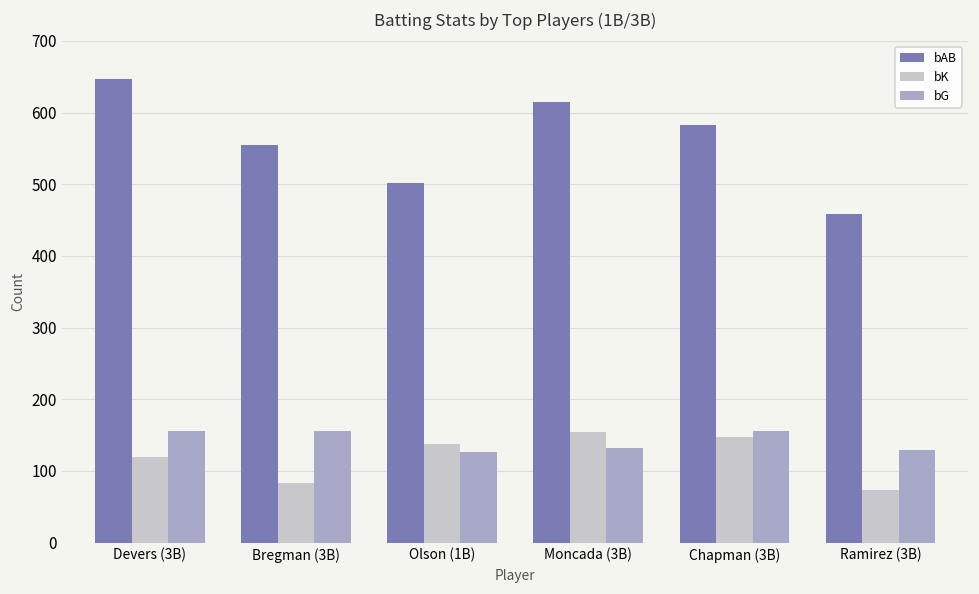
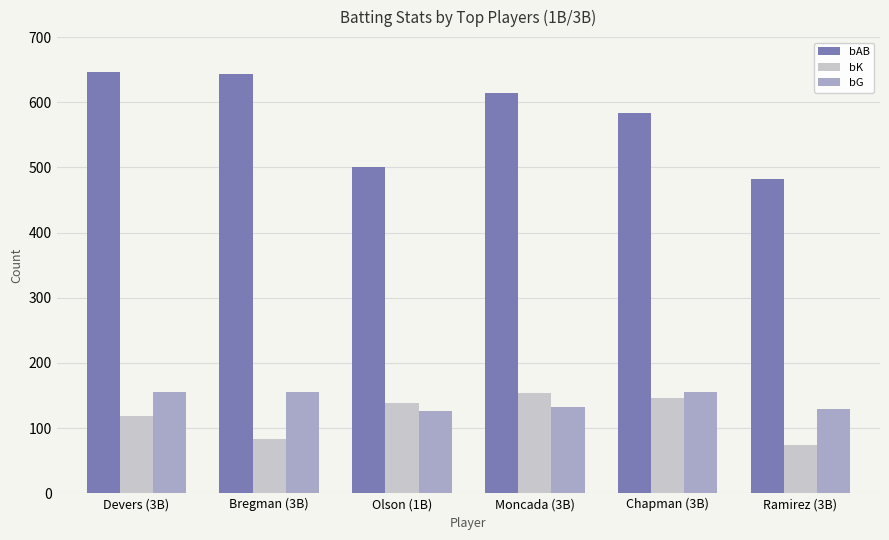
bAB, Bregman (3B): 550 -> 640
bAB, Ramirez (3B): 460 -> 480
